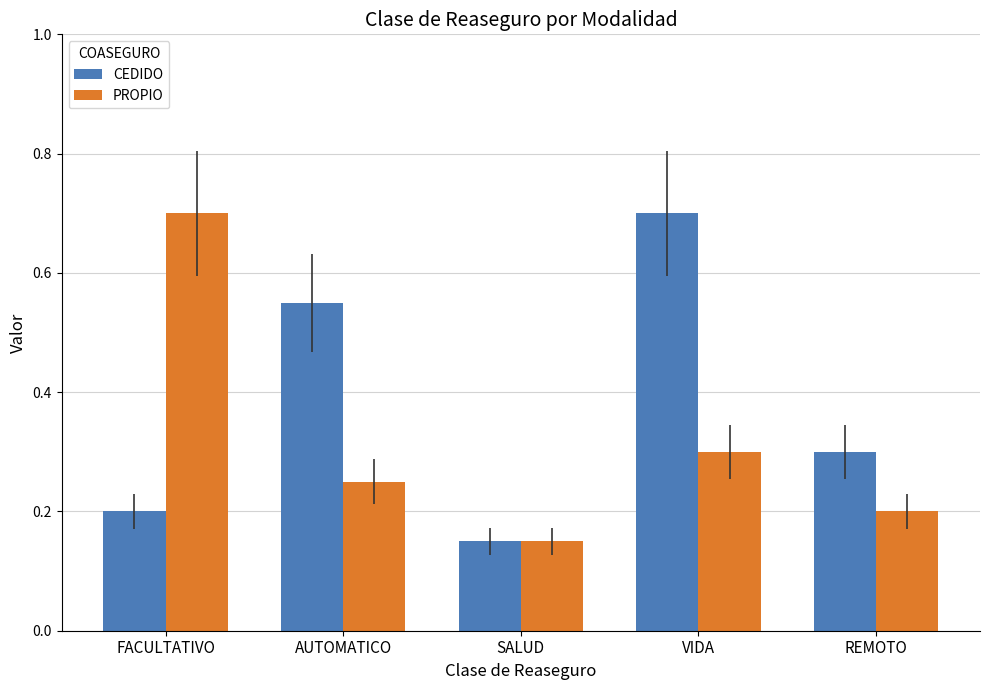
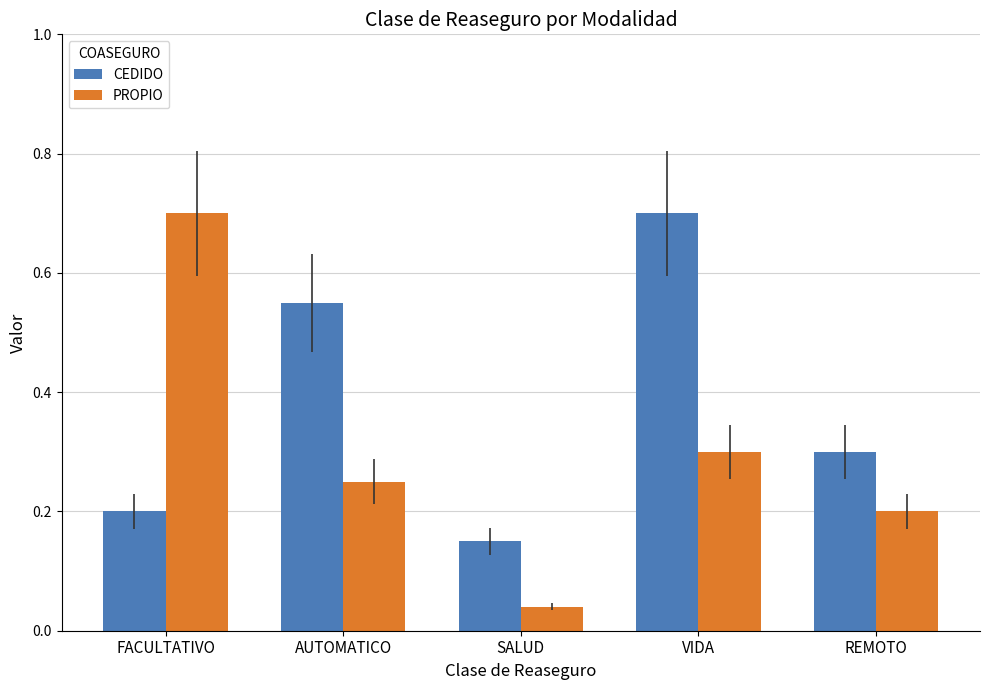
PROPIO, SALUD: 0.15 -> 0.04
